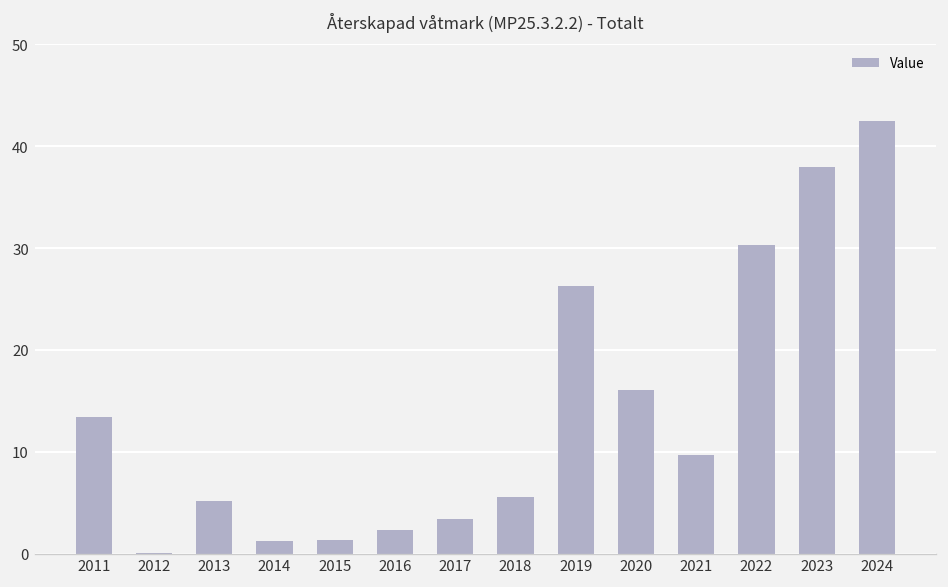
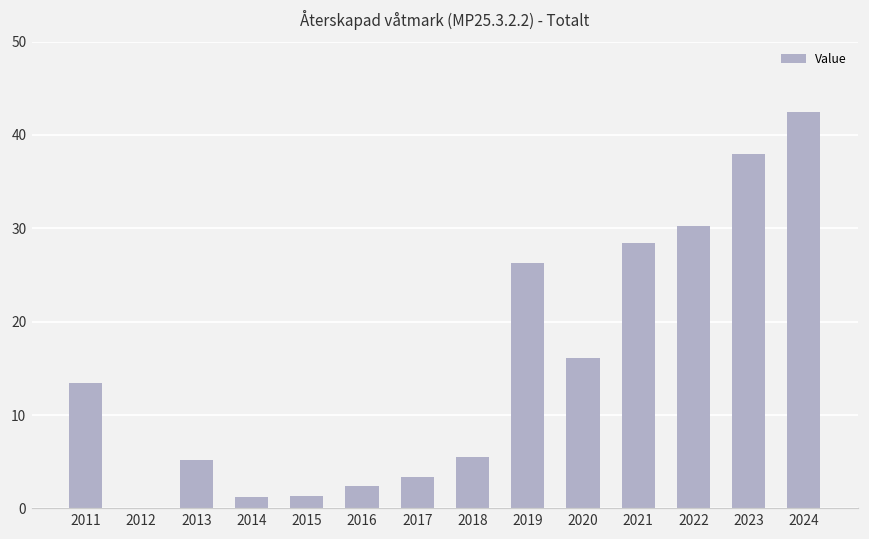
2021: 10 -> 28
